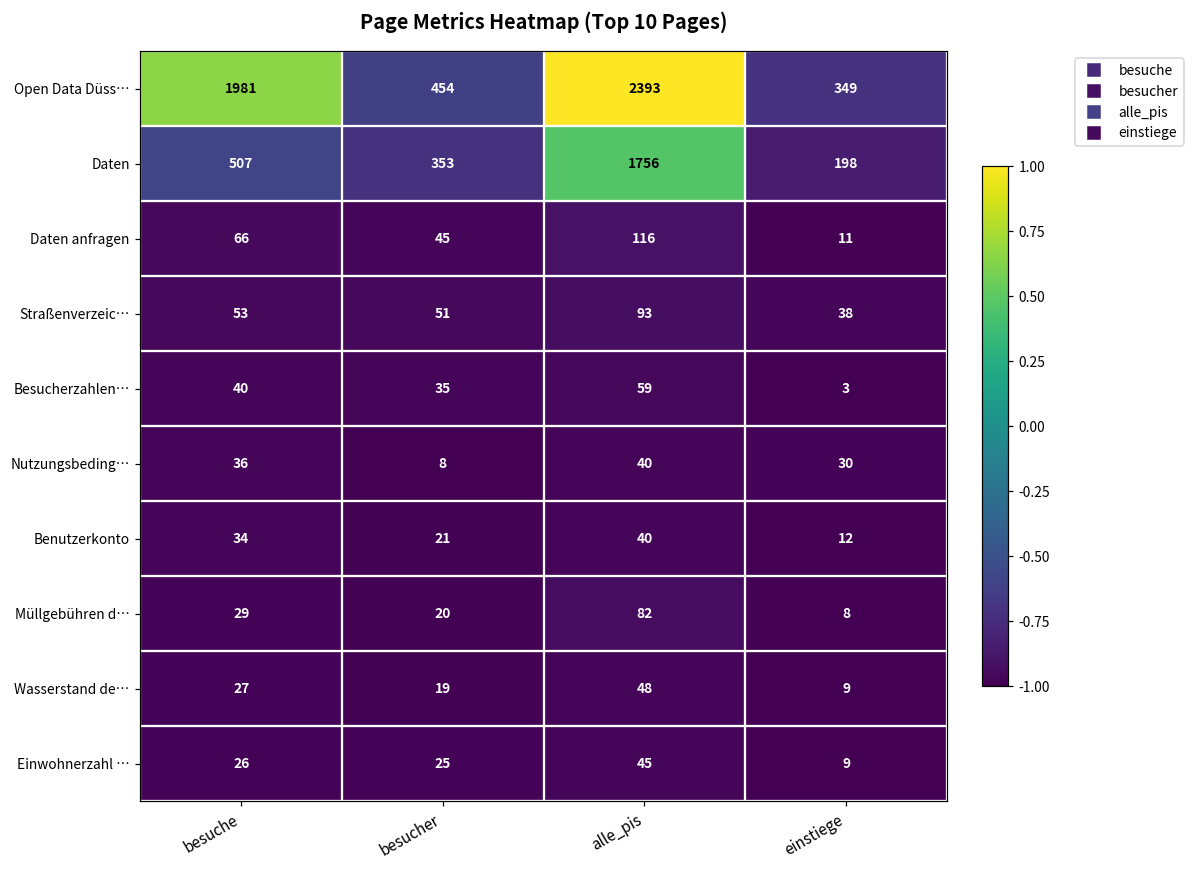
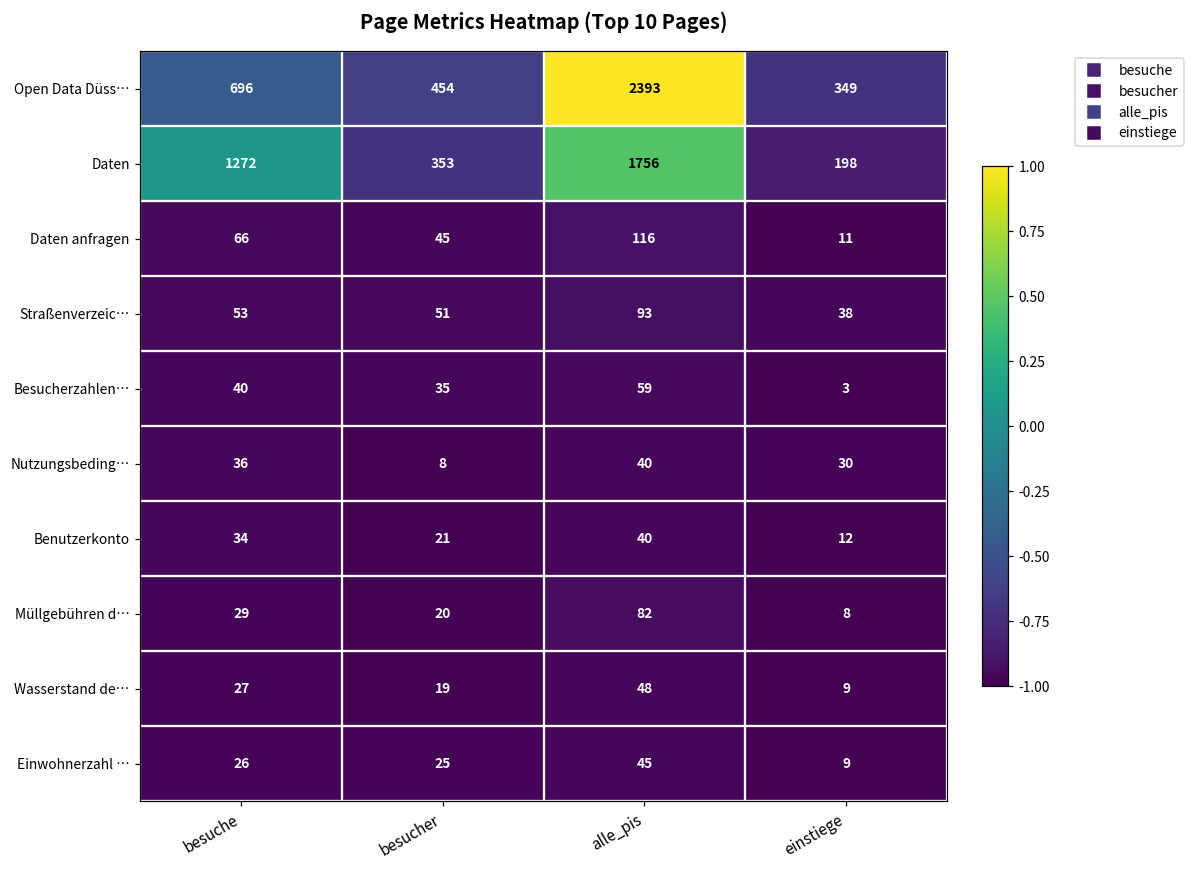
Open Data Düss…, besuche: 1981 -> 696
Daten, besuche: 507 -> 1272
